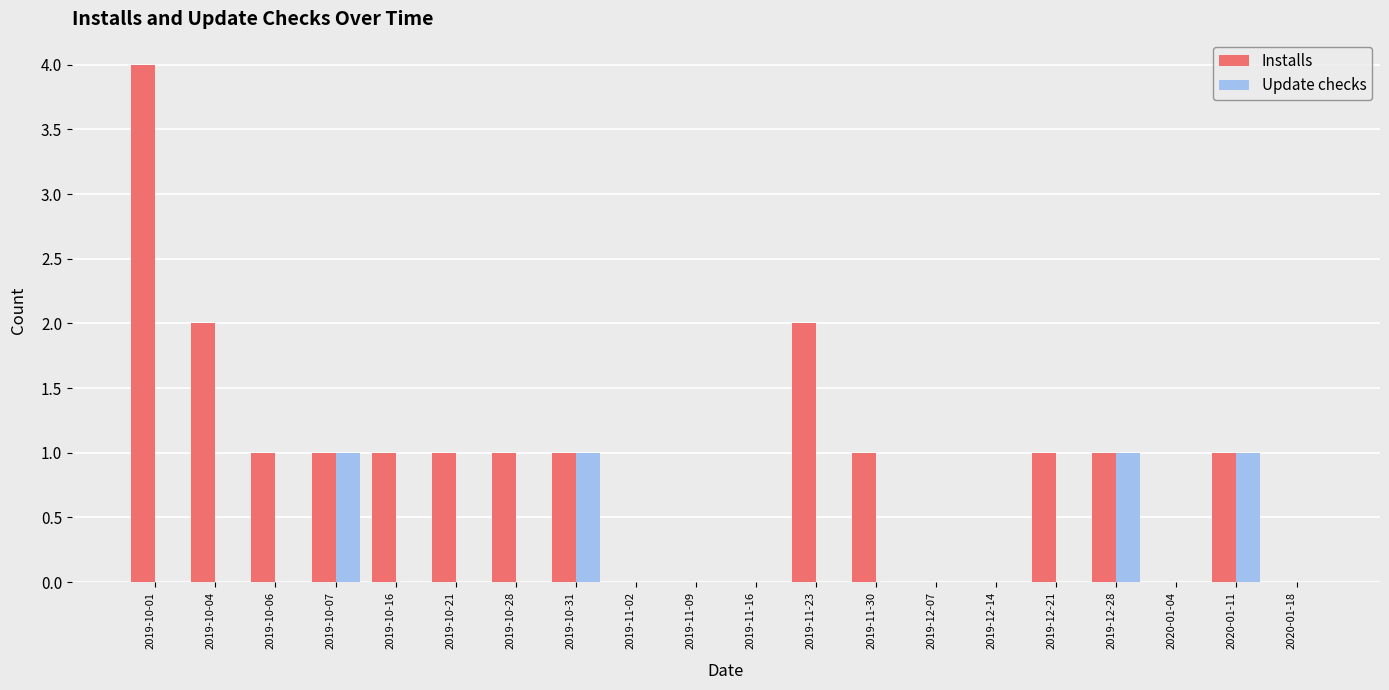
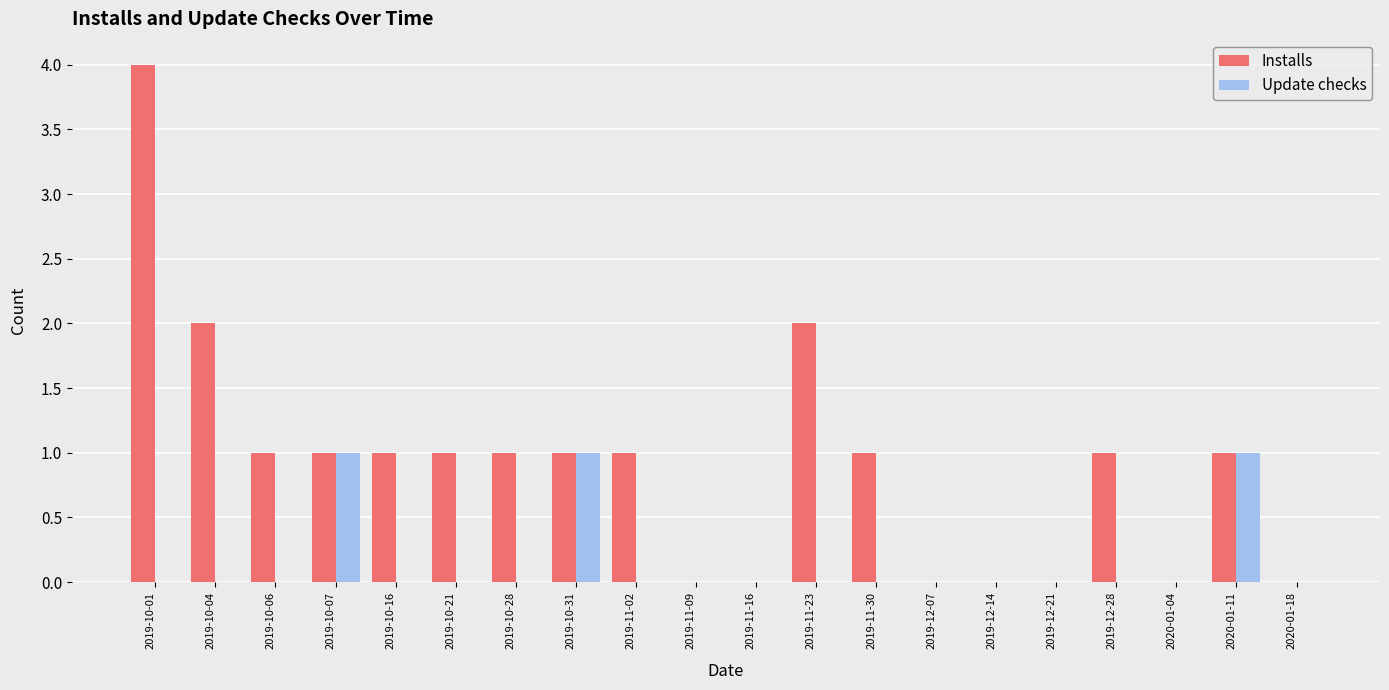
Installs, 2019-11-02: 0 -> 1
Installs, 2019-12-21: 1 -> 0
Update checks, 2019-12-28: 1 -> 0
